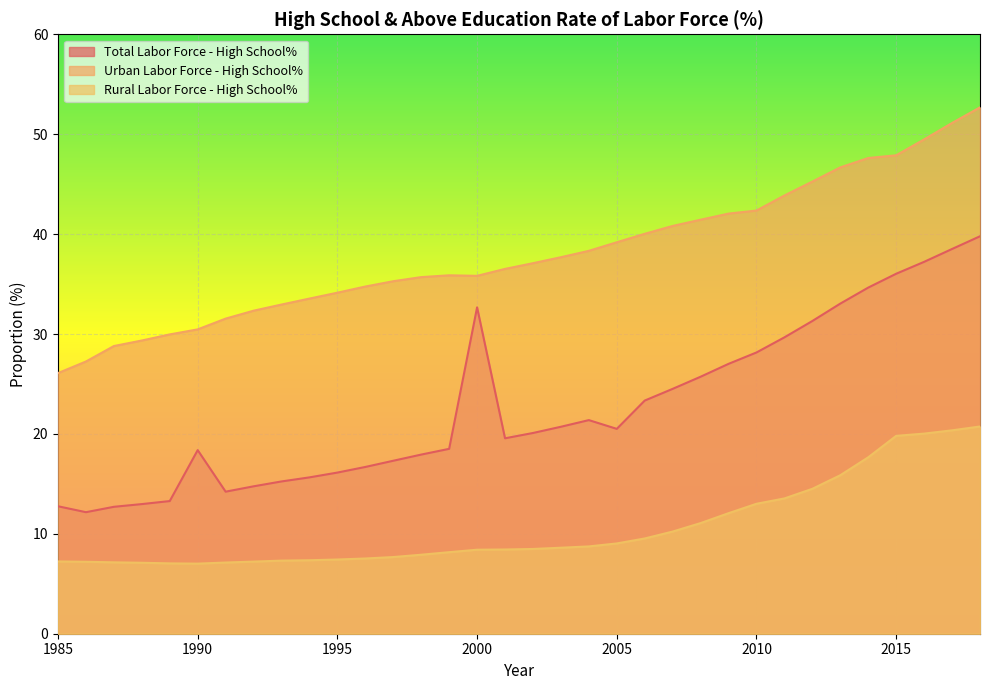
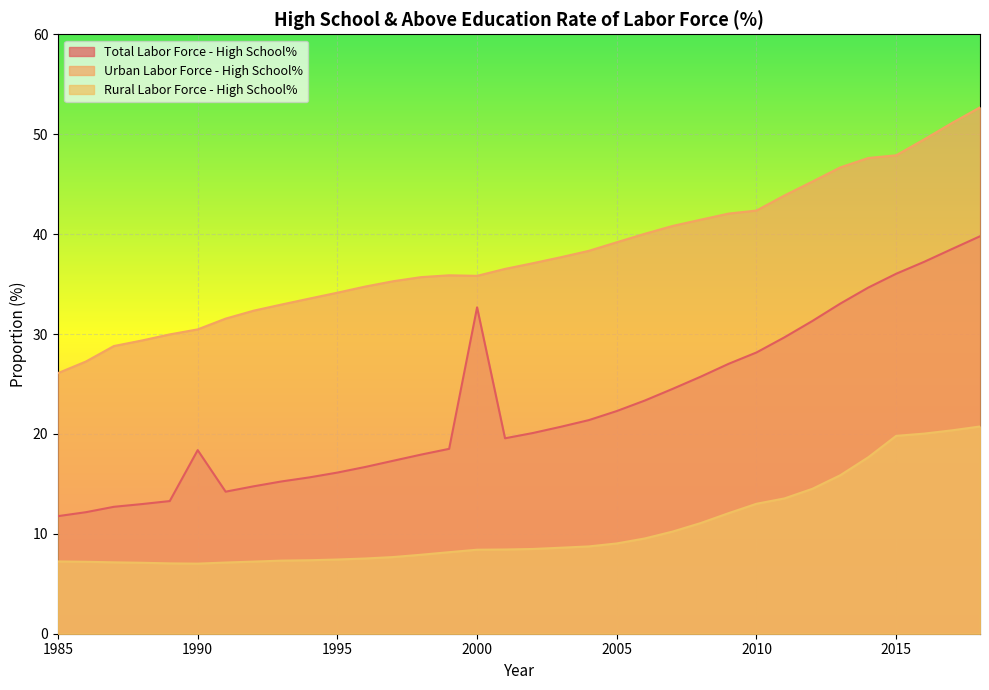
Total Labor Force - High School%, 1985: 13 -> 12
Total Labor Force - High School%, 2005: 21 -> 22
